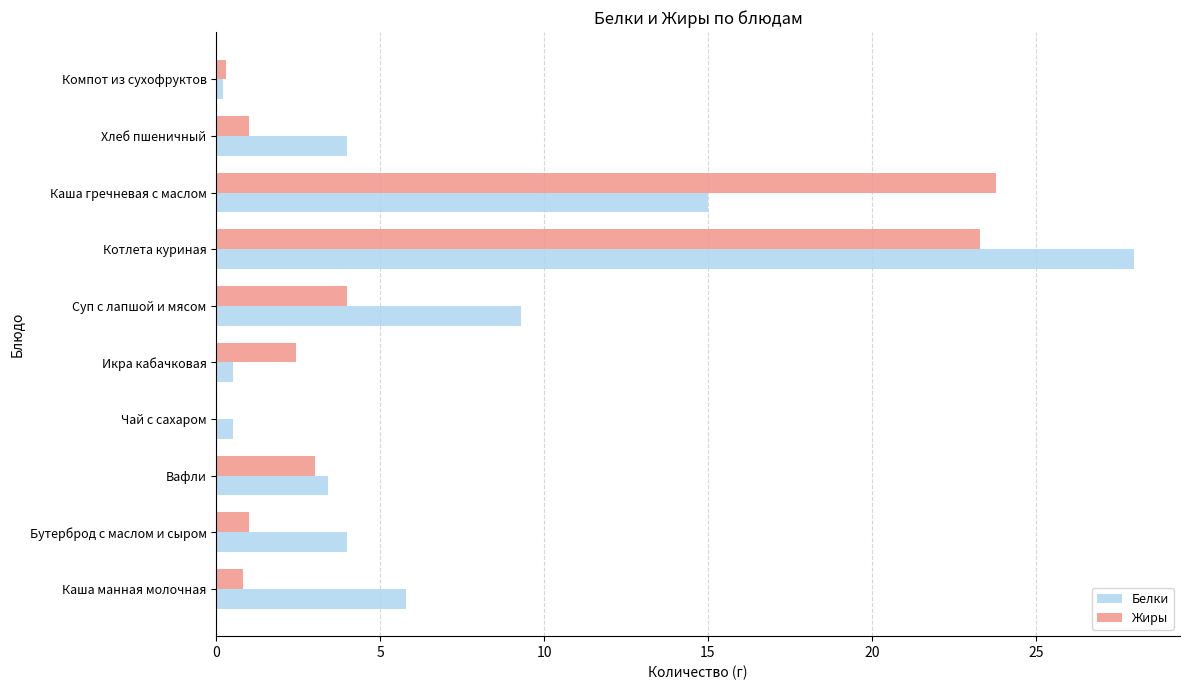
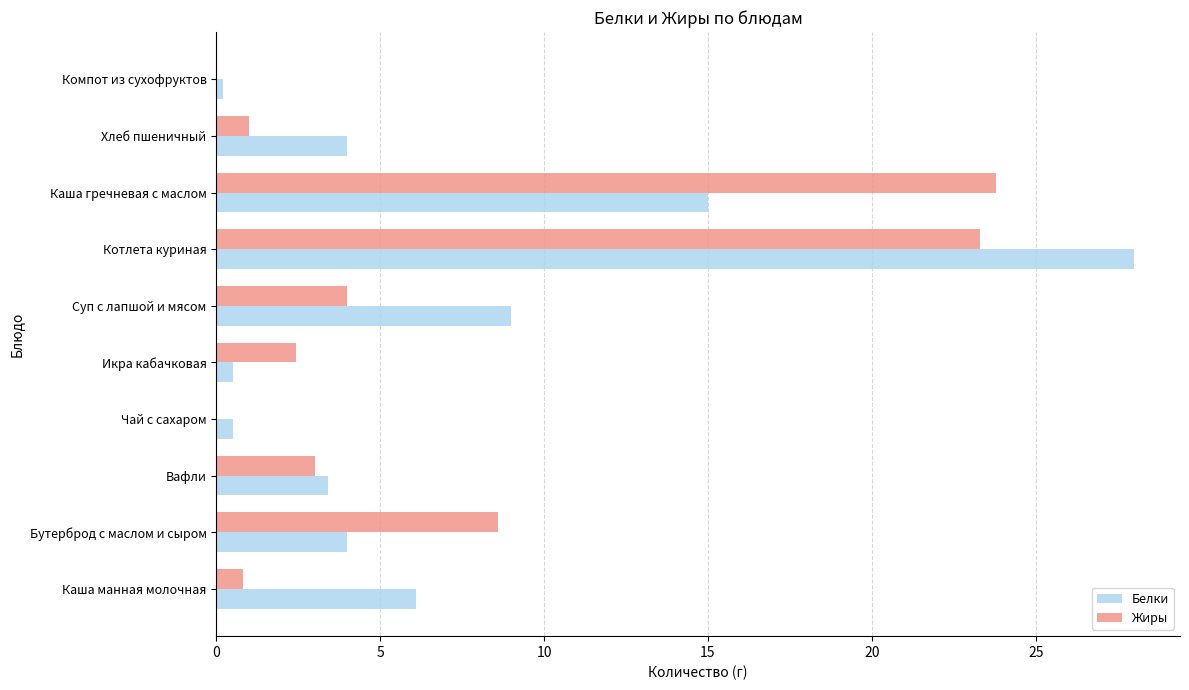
Жиры, Компот из сухофруктов: 0.3 -> 0.0
Белки, Суп с лапшой и мясом: 9.3 -> 9.0
Жиры, Бутерброд с маслом и сыром: 1.0 -> 8.6
Белки, Каша манная молочная: 5.8 -> 6.1
